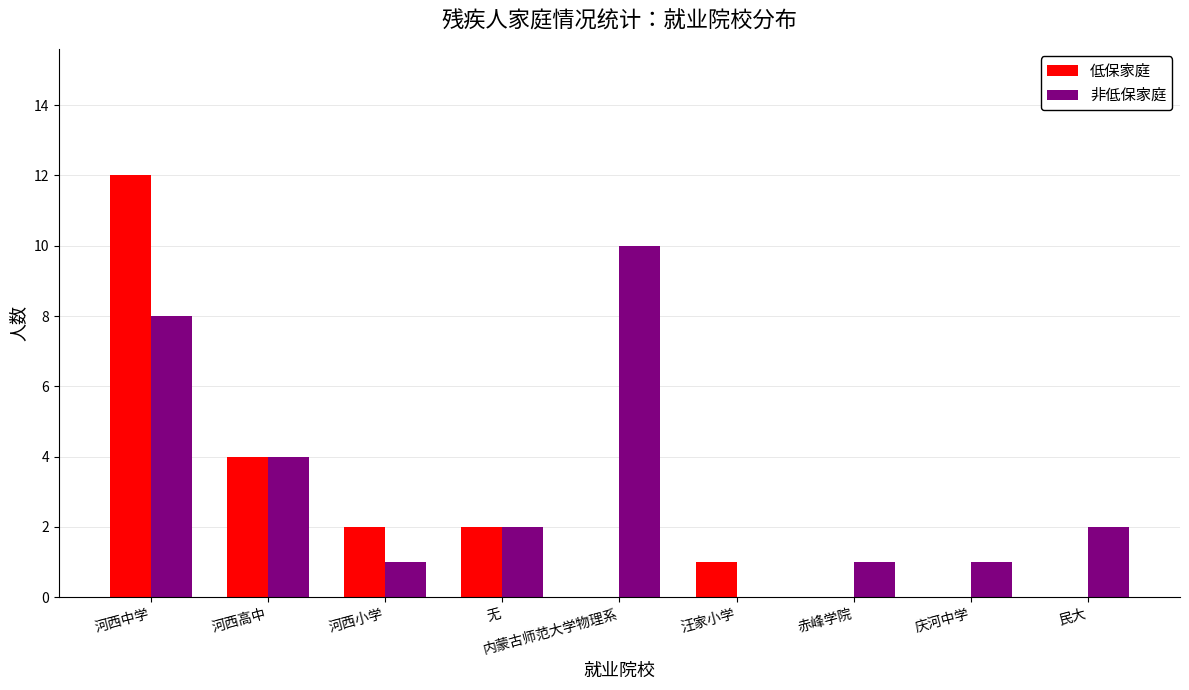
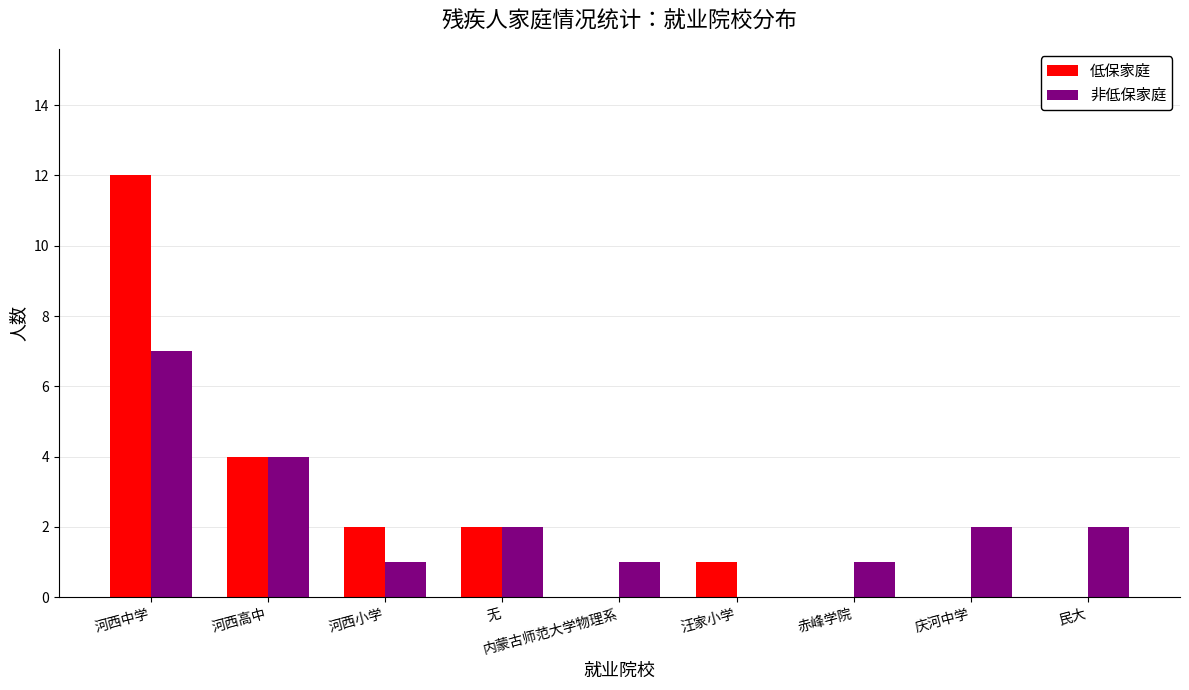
非低保家庭, 河西中学: 8 -> 7
非低保家庭, 内蒙古师范大学物理系: 10 -> 1
非低保家庭, 庆河中学: 1 -> 2
